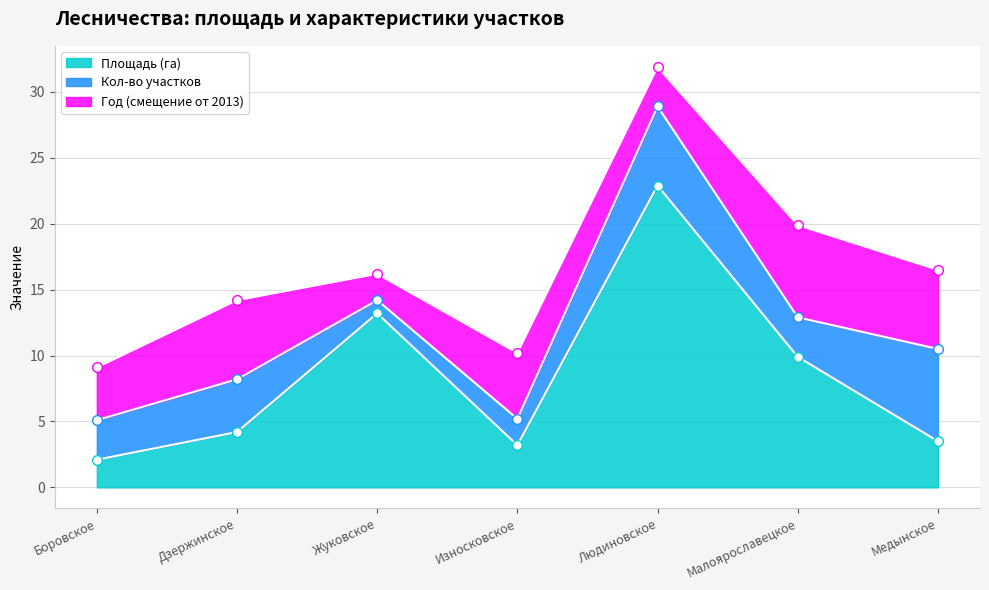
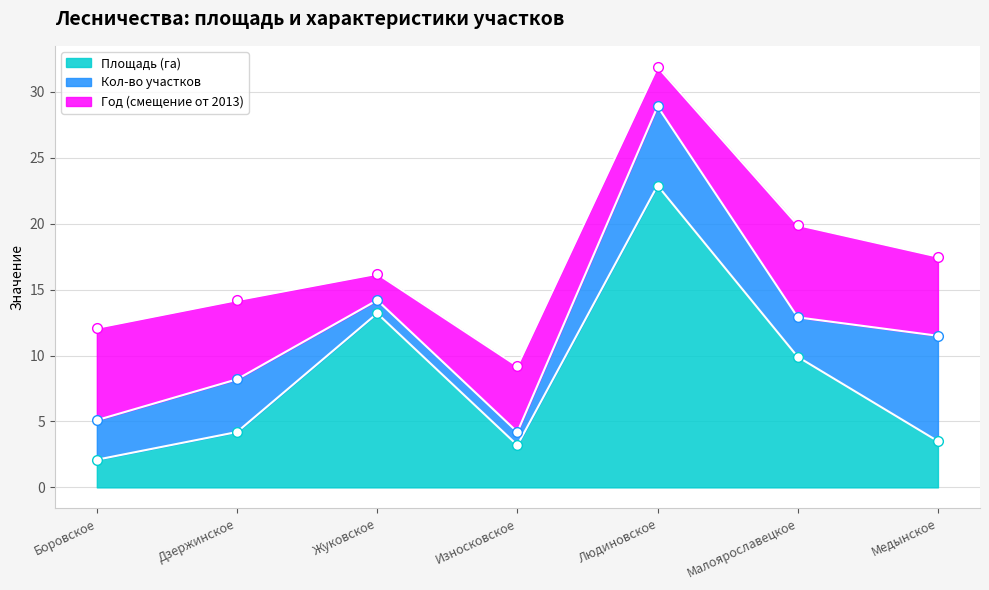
Год (смещение от 2013), Боровское: 4 -> 7
Кол-во участков, Износковское: 2 -> 1
Кол-во участков, Медынское: 7 -> 8
